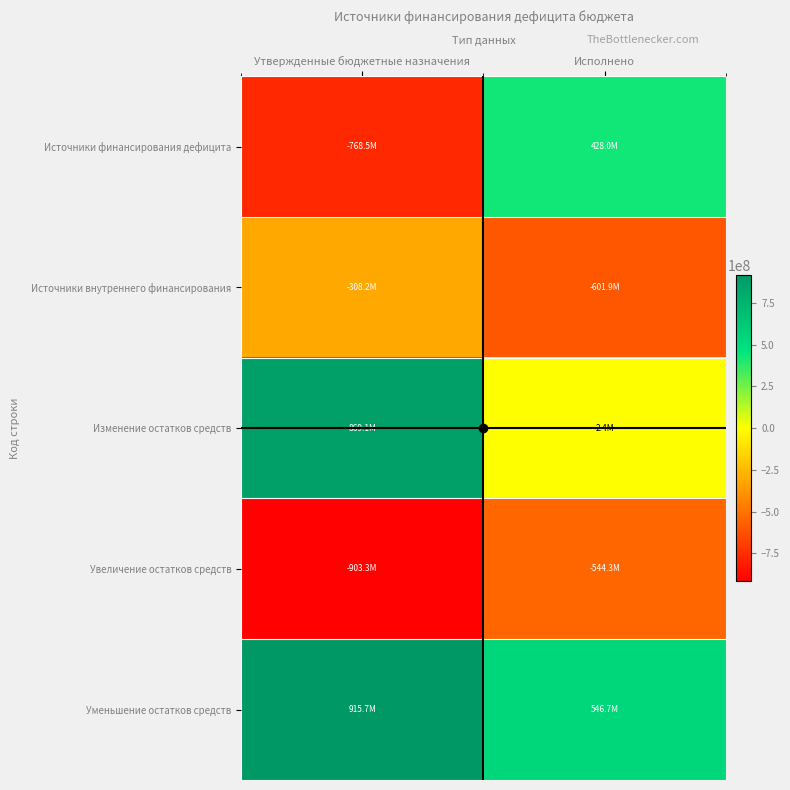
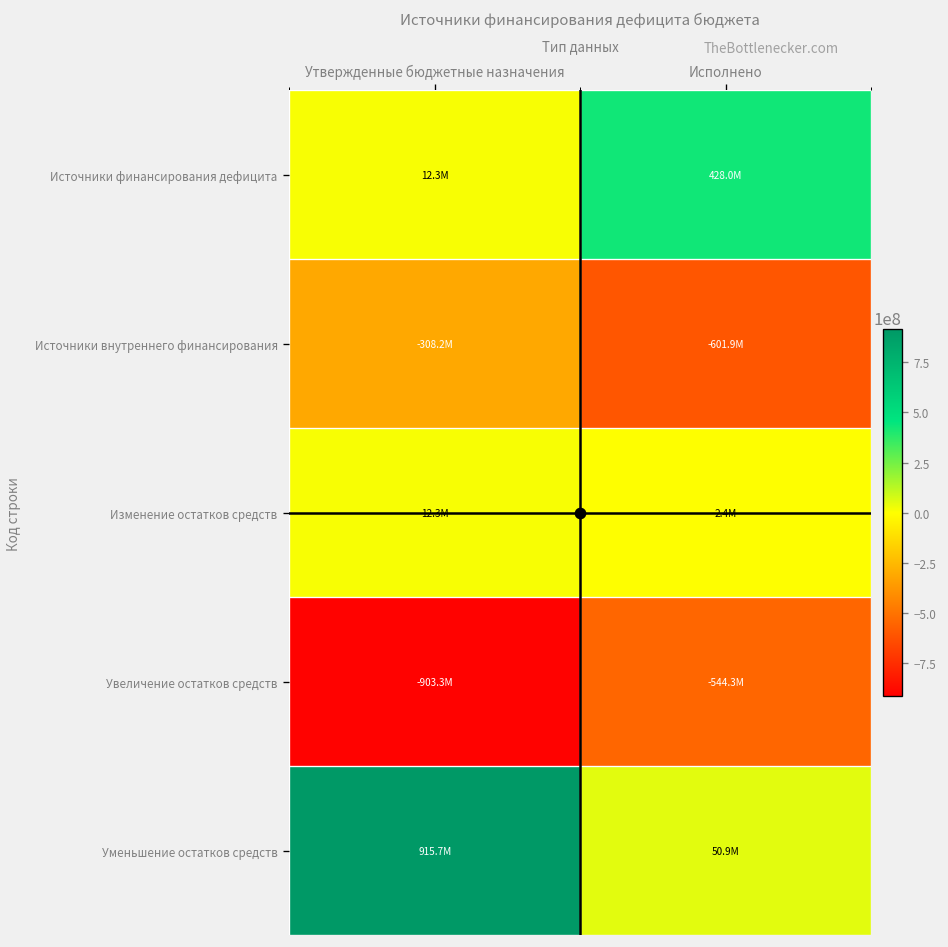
Источники финансирования дефицита, Утвержденные бюджетные назначения: -768.5M -> 12.3M
Изменение остатков средств, Утвержденные бюджетные назначения: 869.1M -> 12.3M
Уменьшение остатков средств, Исполнено: 546.7M -> 50.9M
